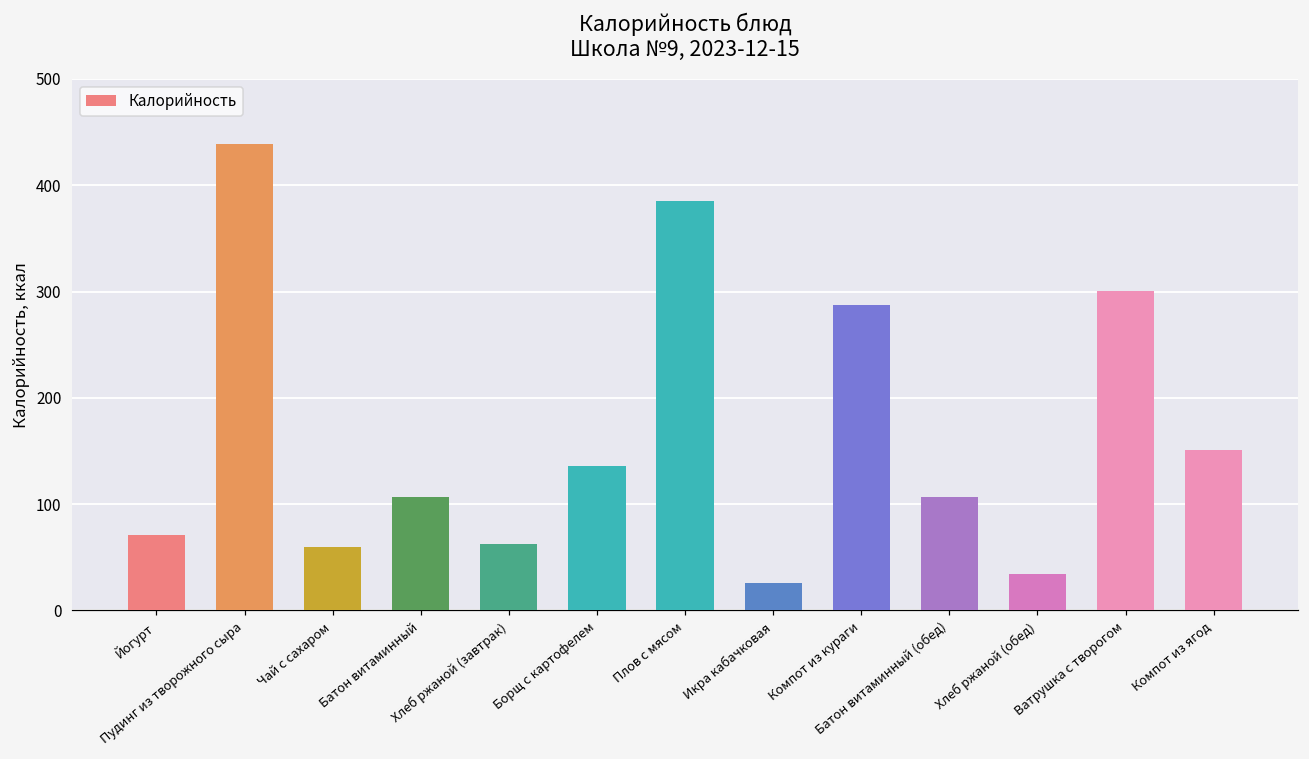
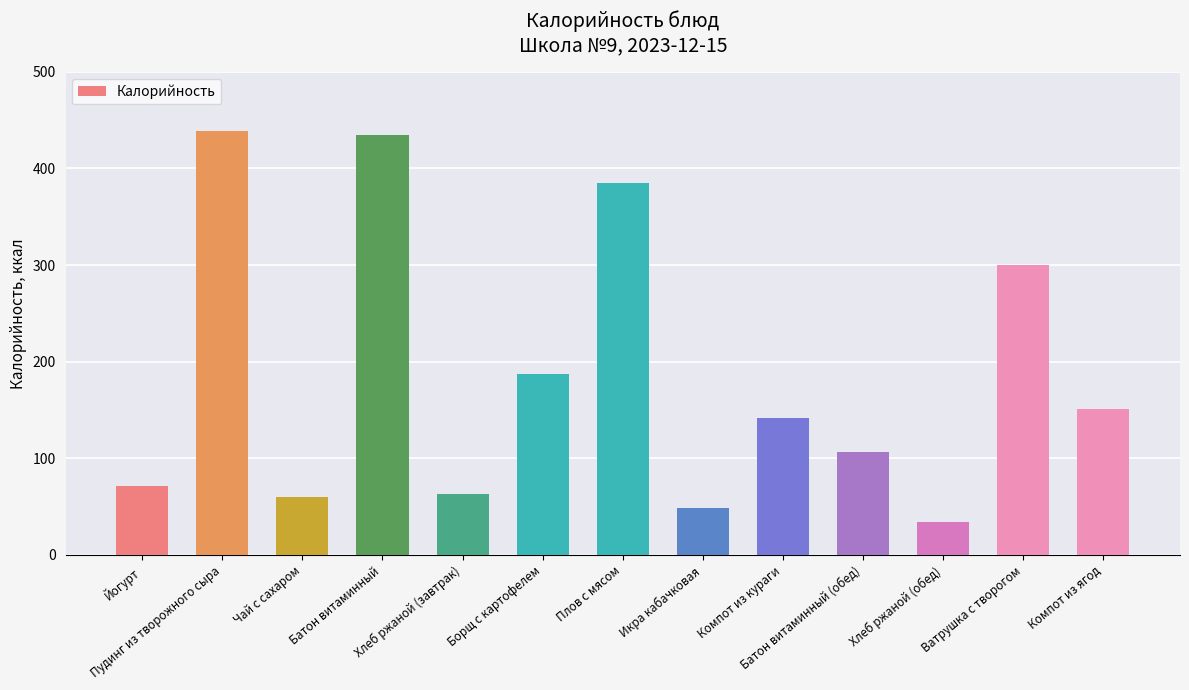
Батон витаминный: 110 -> 430
Борщ с картофелем: 140 -> 190
Икра кабачковая: 30 -> 50
Компот из кураги: 290 -> 140
